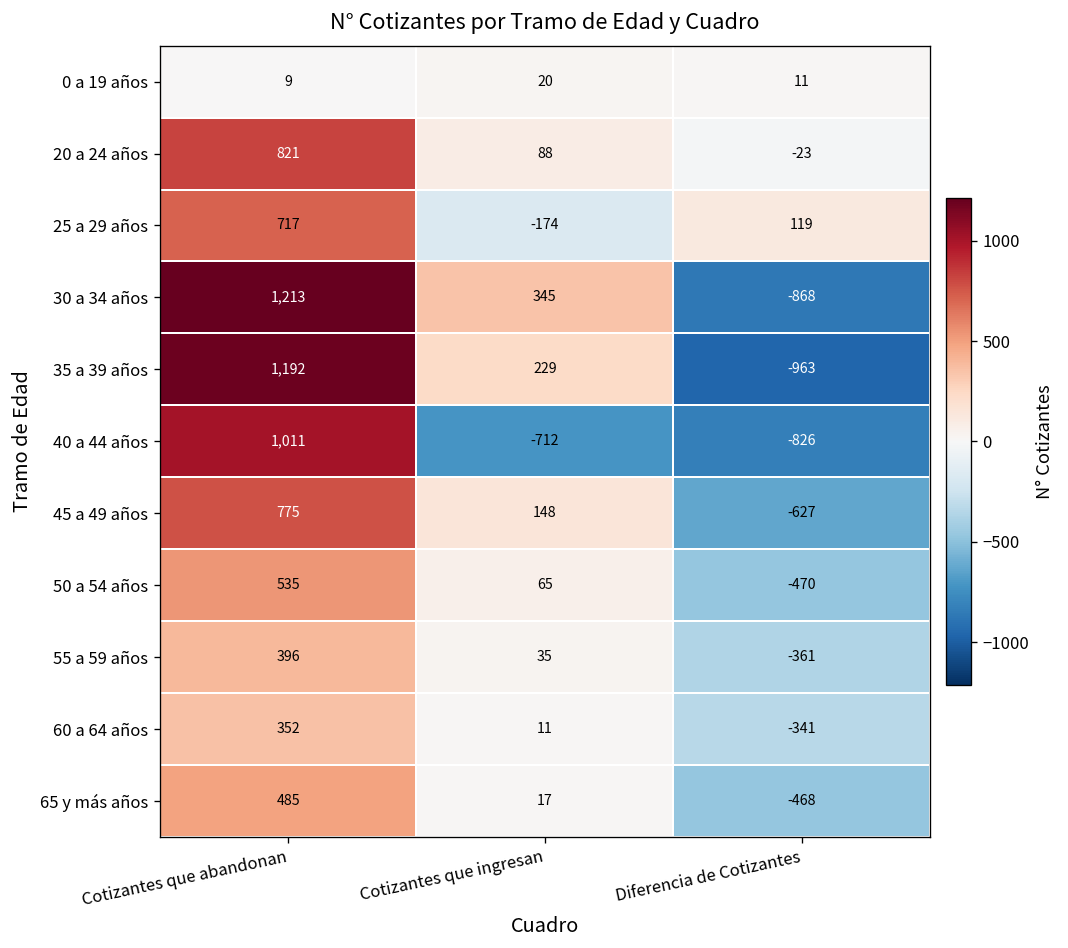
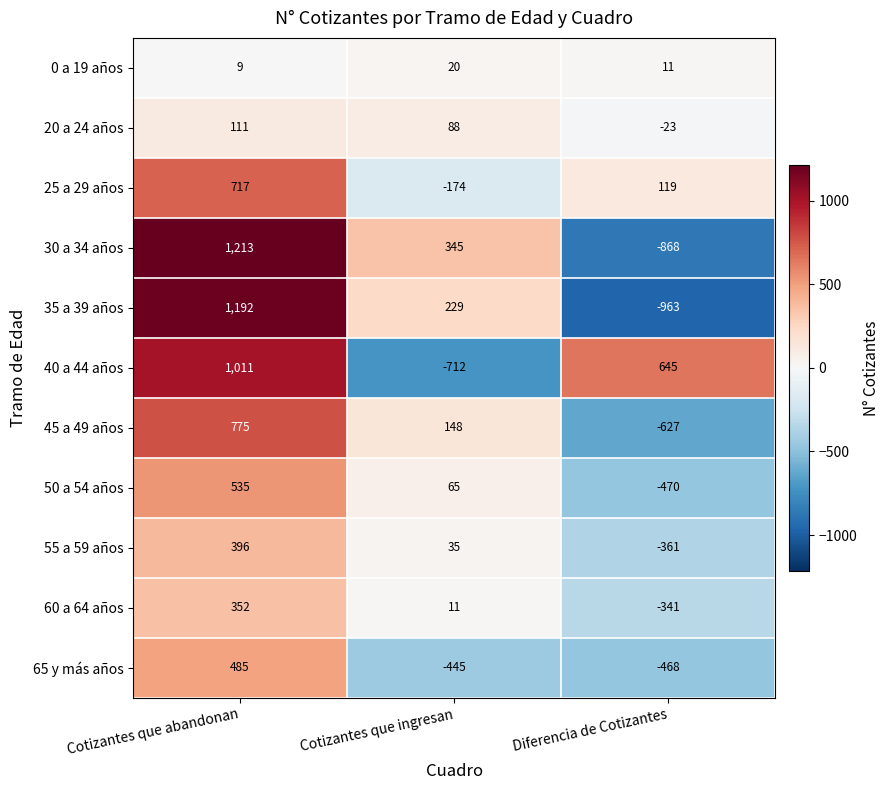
20 a 24 años, Cotizantes que abandonan: 821 -> 111
40 a 44 años, Diferencia de Cotizantes: -826 -> 645
65 y más años, Cotizantes que ingresan: 17 -> -445
